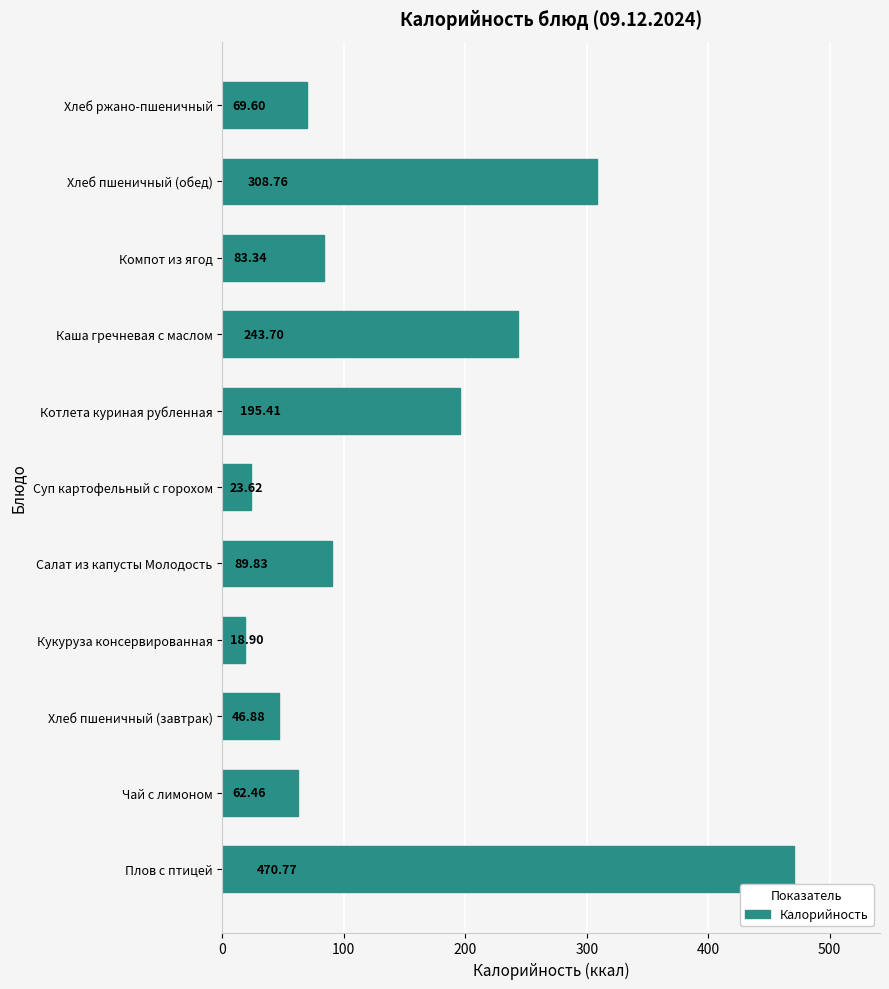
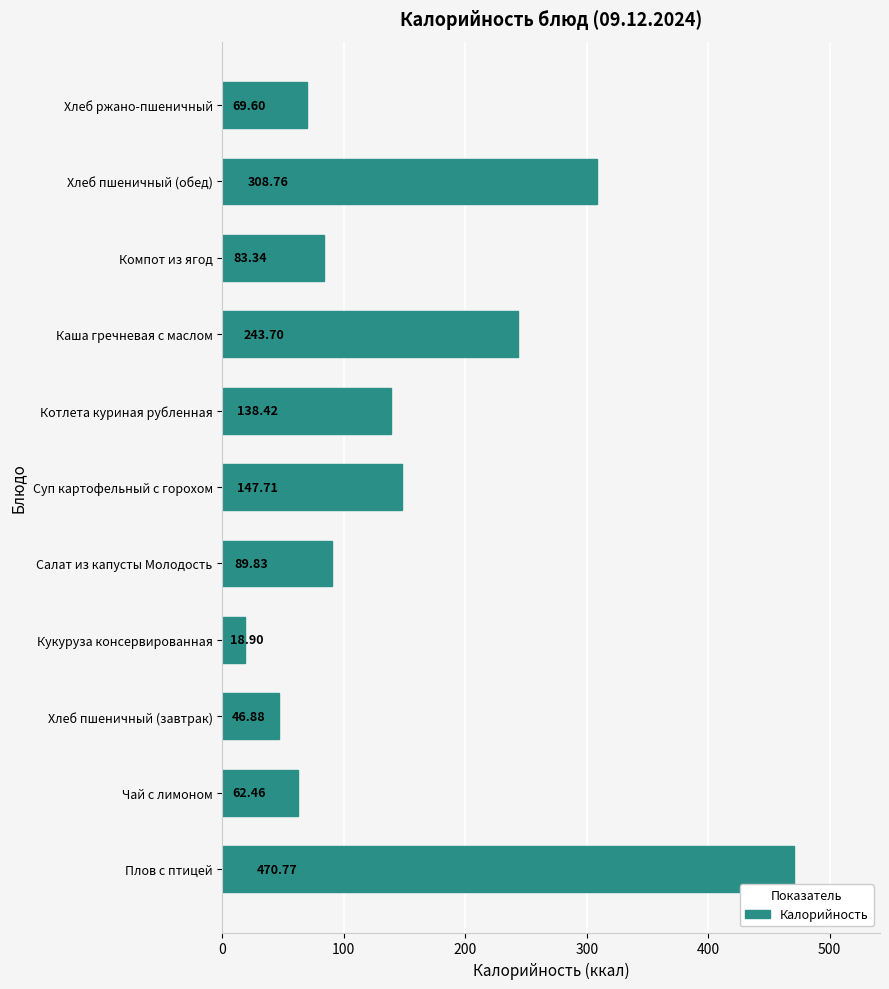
Котлета куриная рубленная: 195.41 -> 138.42
Суп картофельный с горохом: 23.62 -> 147.71
